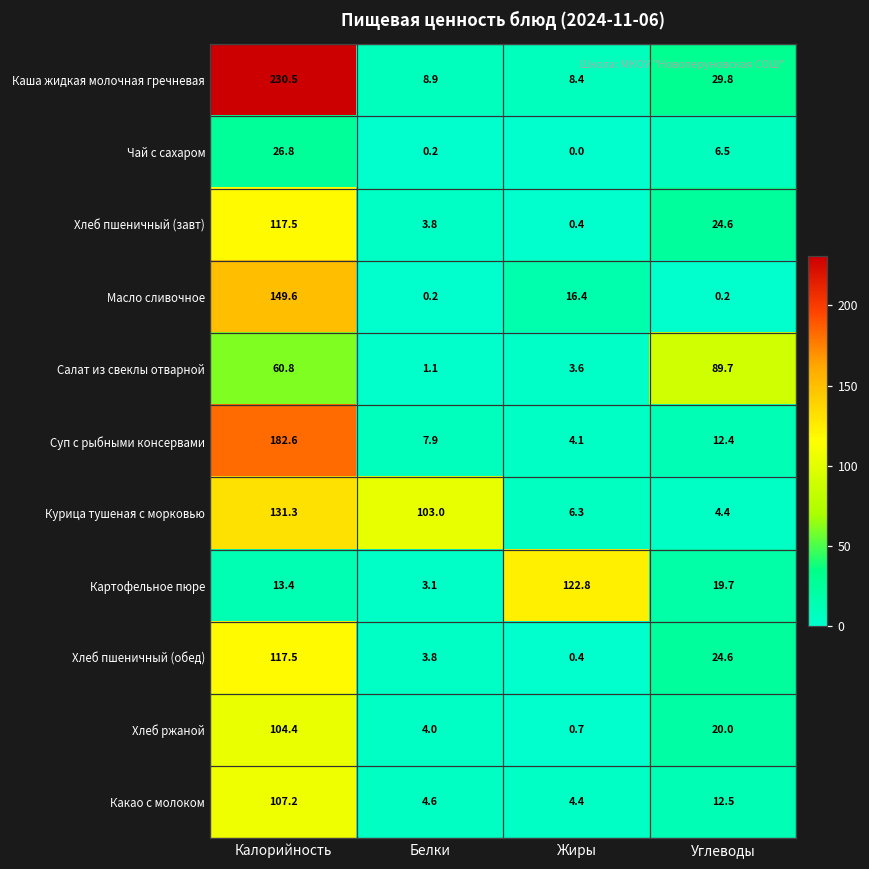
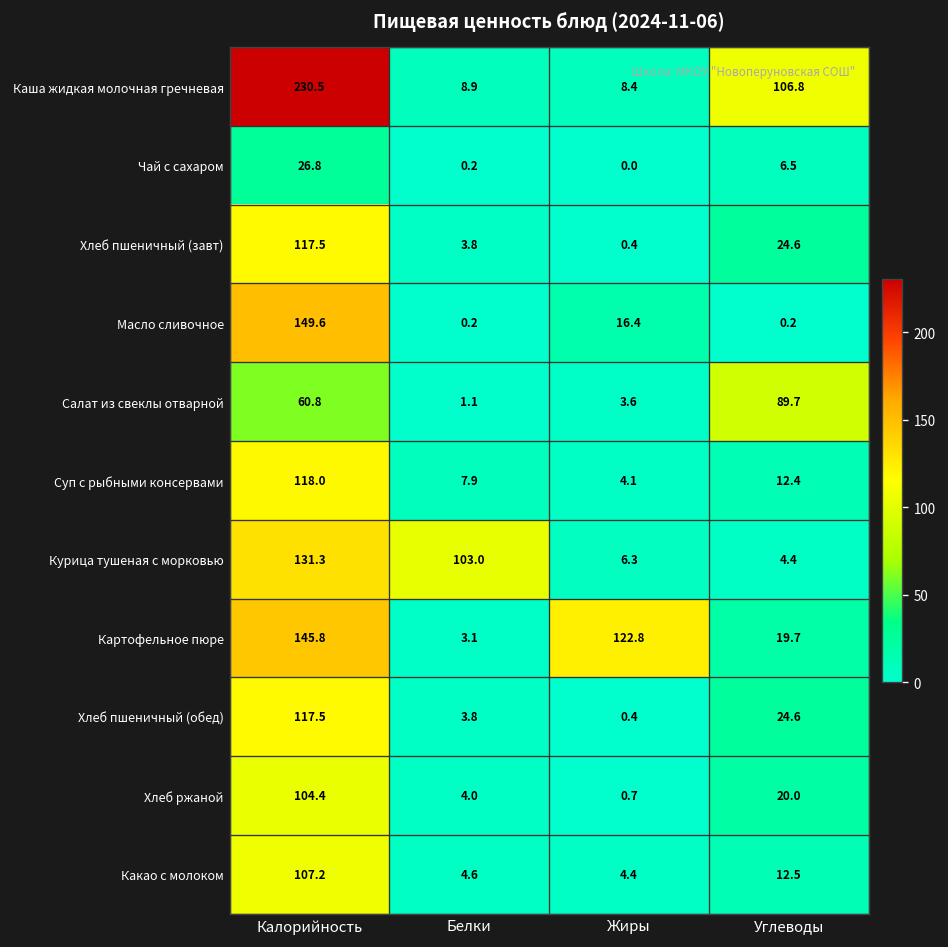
Каша жидкая молочная гречневая, Углеводы: 29.8 -> 106.8
Суп с рыбными консервами, Калорийность: 182.6 -> 118.0
Картофельное пюре, Калорийность: 13.4 -> 145.8
